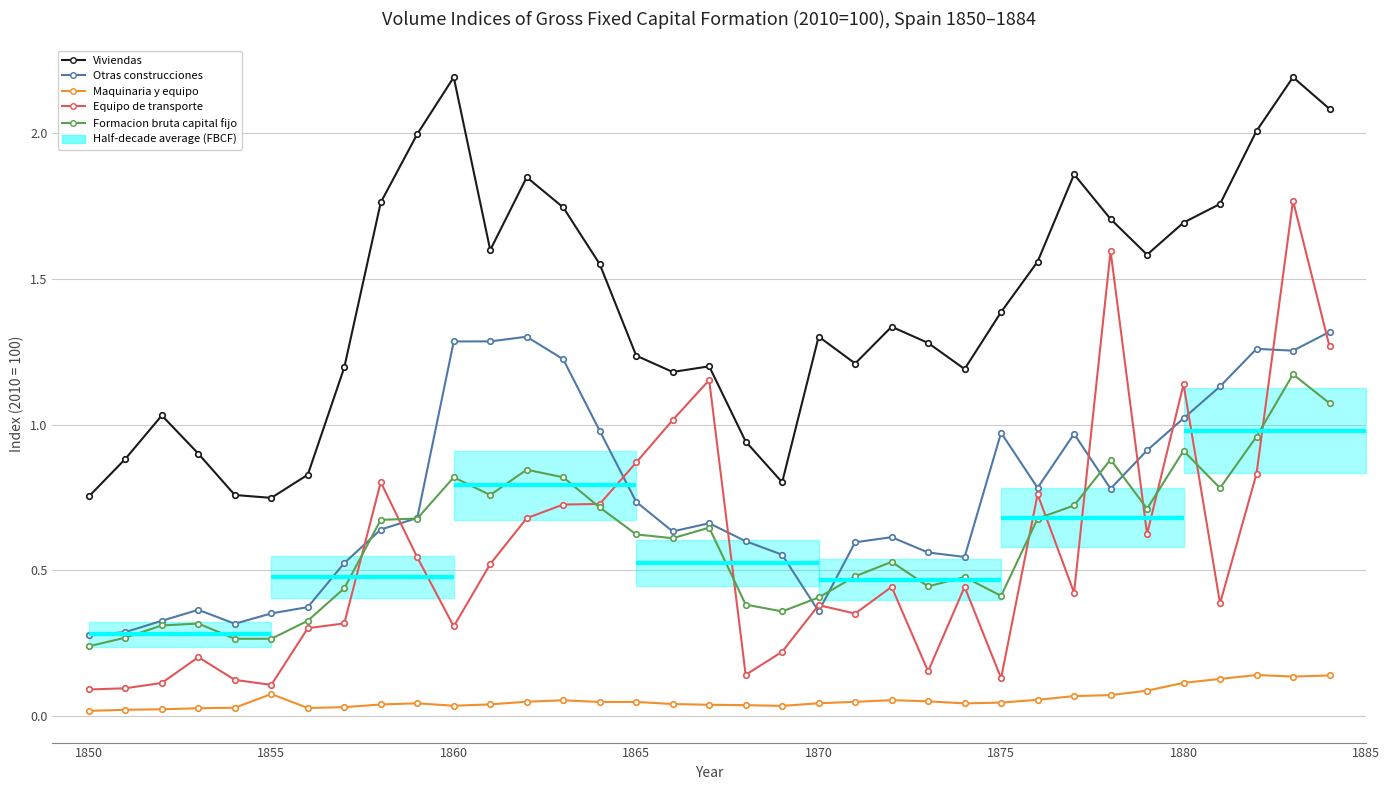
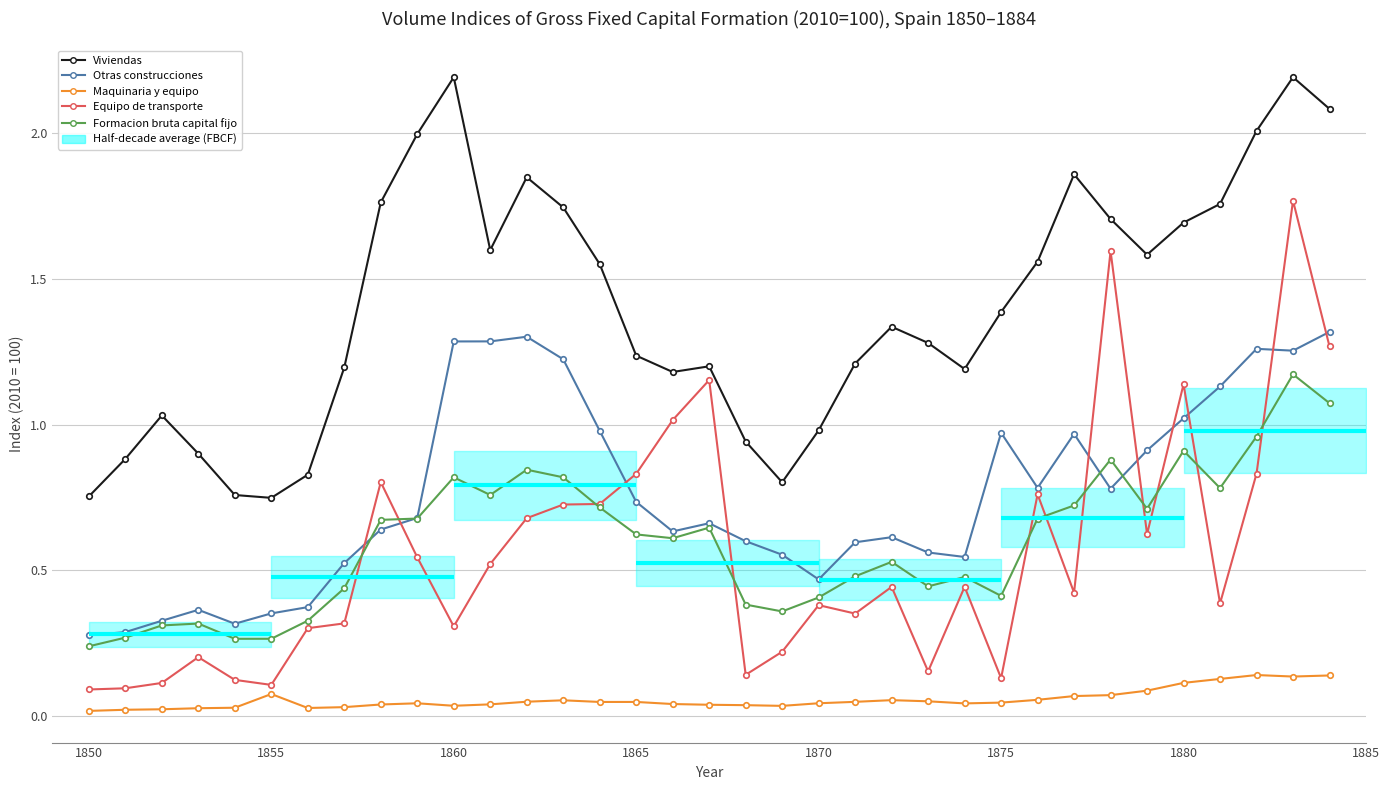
Equipo de transporte, 1865: 0.87 -> 0.83
Viviendas, 1870: 1.30 -> 0.98
Otras construcciones, 1870: 0.36 -> 0.47
